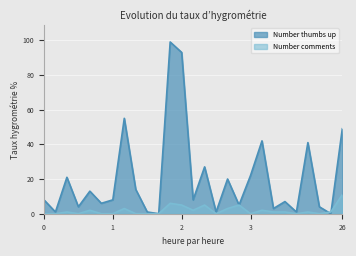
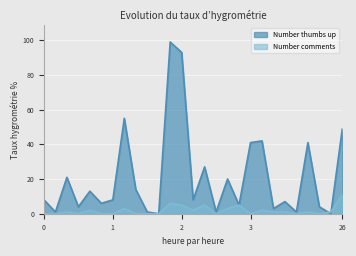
Number thumbs up, 3: 22 -> 41
